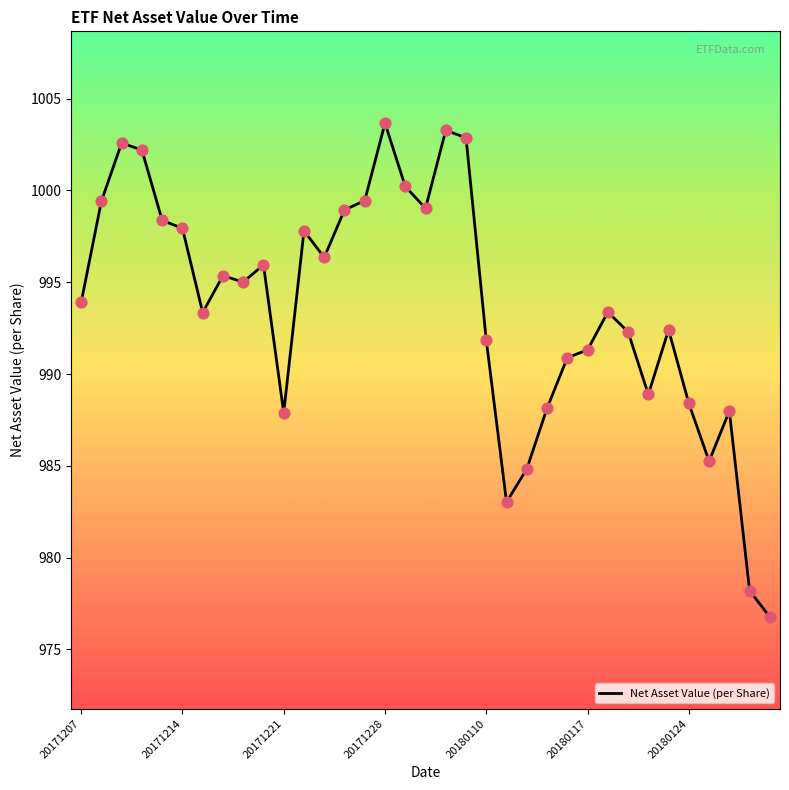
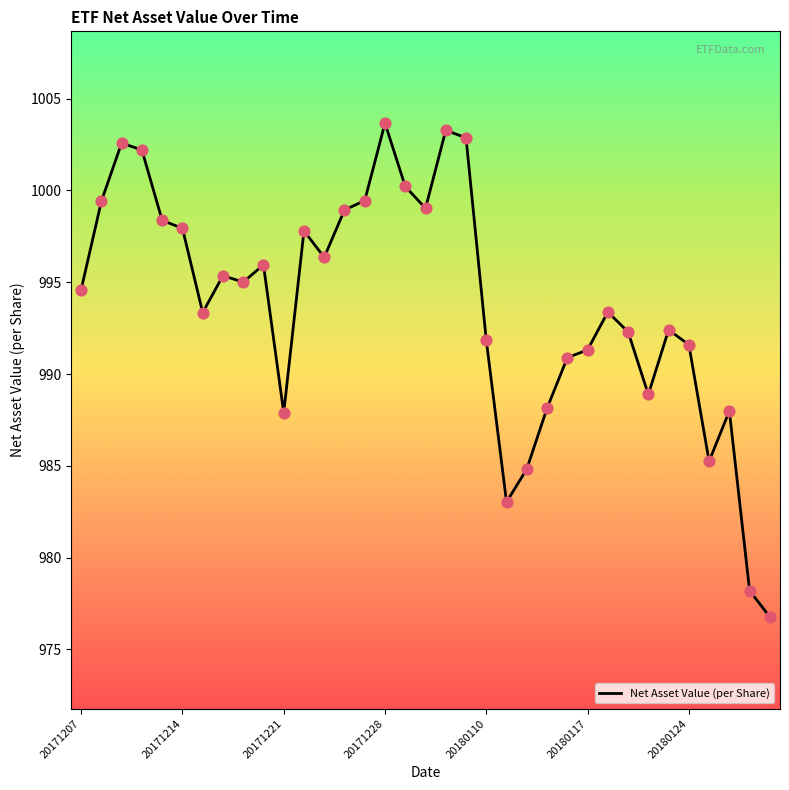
20171207: 993.9 -> 994.6
20180124: 988.4 -> 991.6
